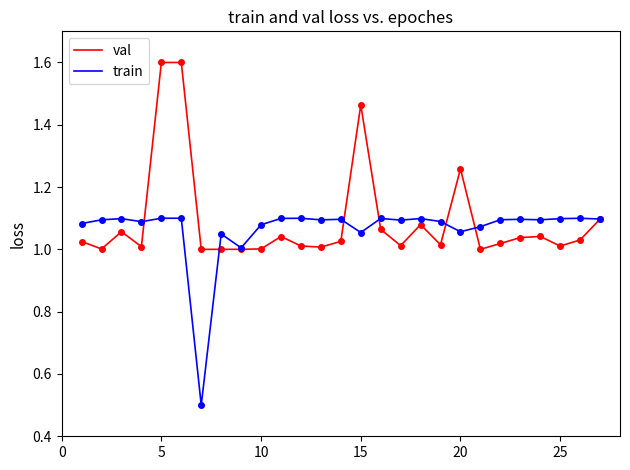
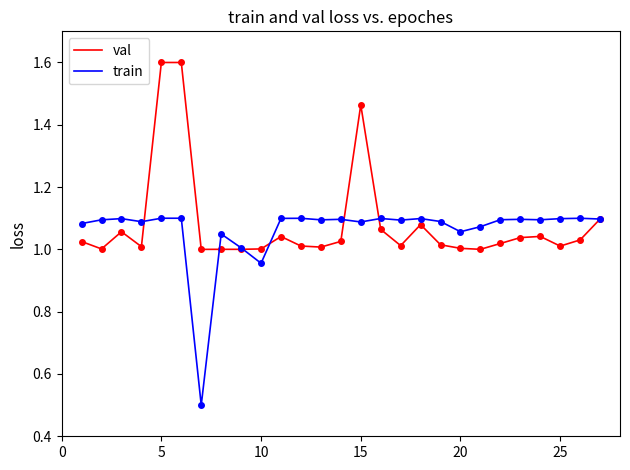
train, 10: 1.08 -> 0.96
train, 15: 1.05 -> 1.09
val, 20: 1.26 -> 1.00
